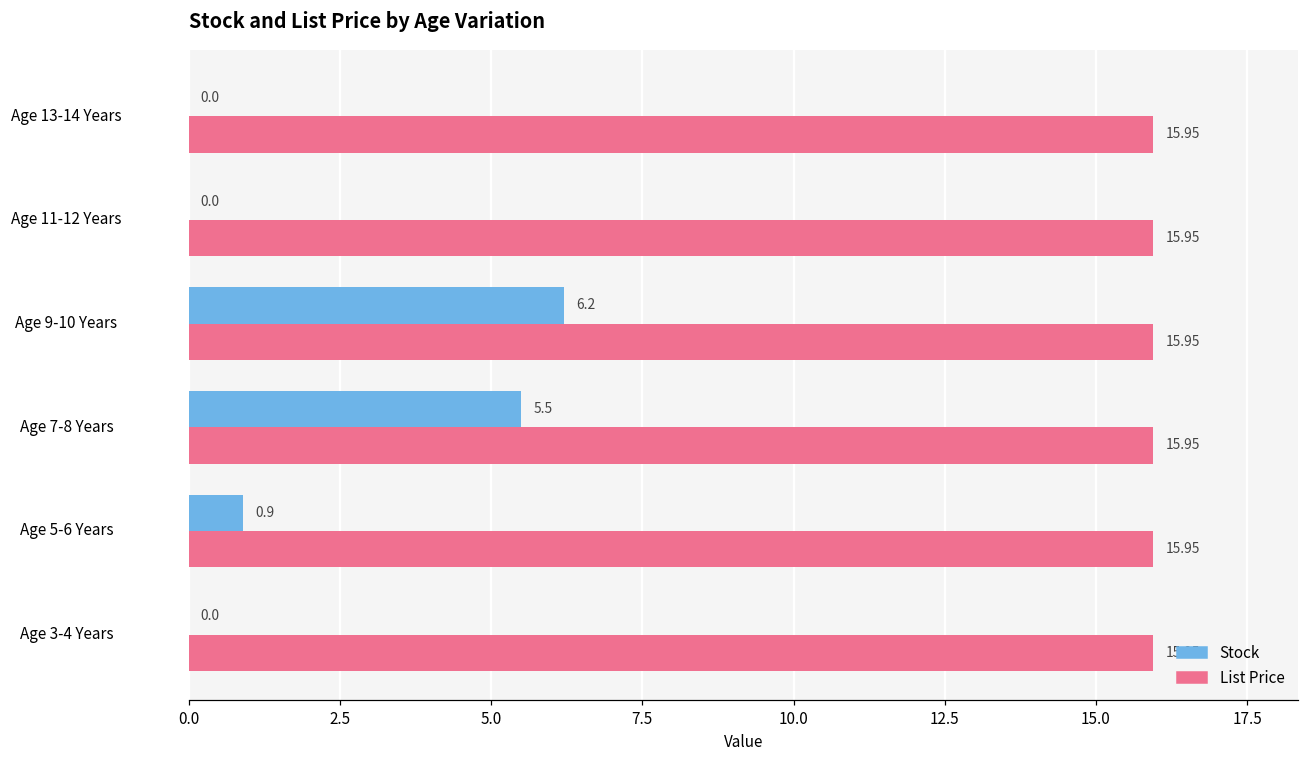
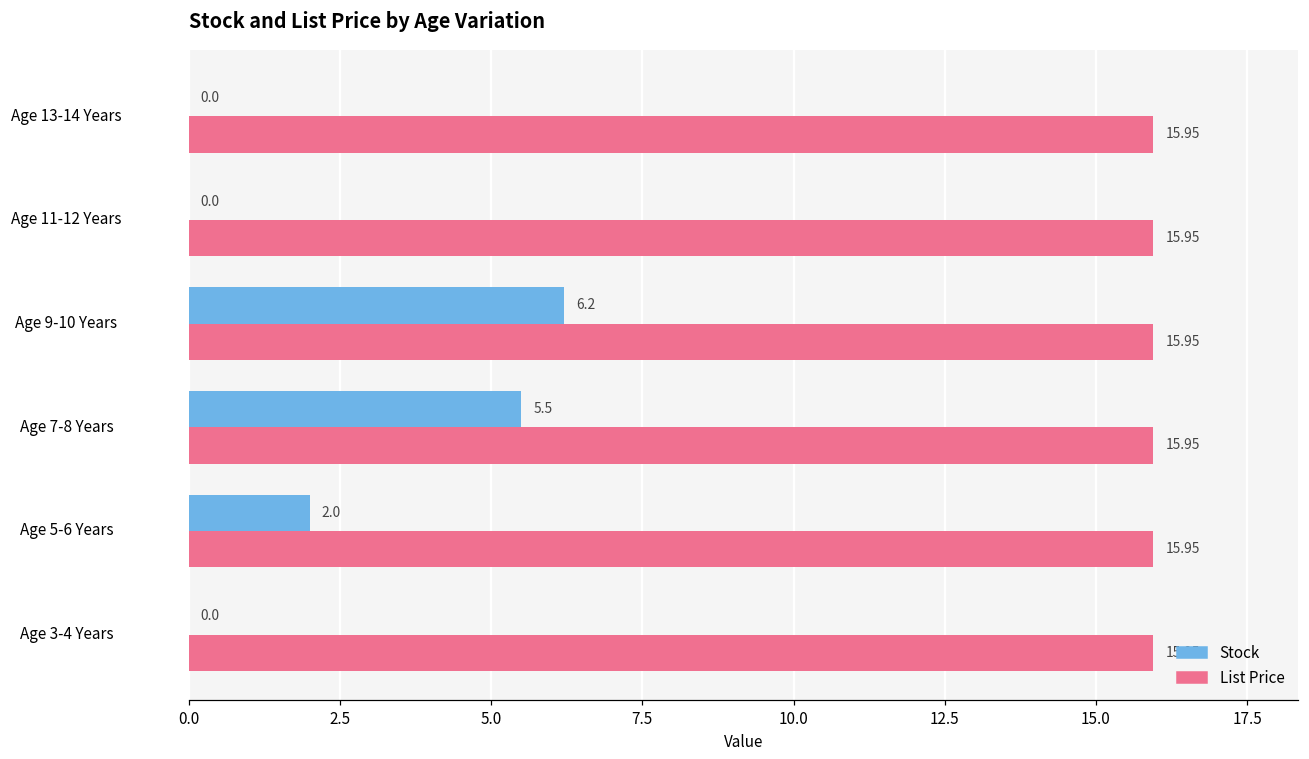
Stock, Age 5-6 Years: 0.9 -> 2.0
